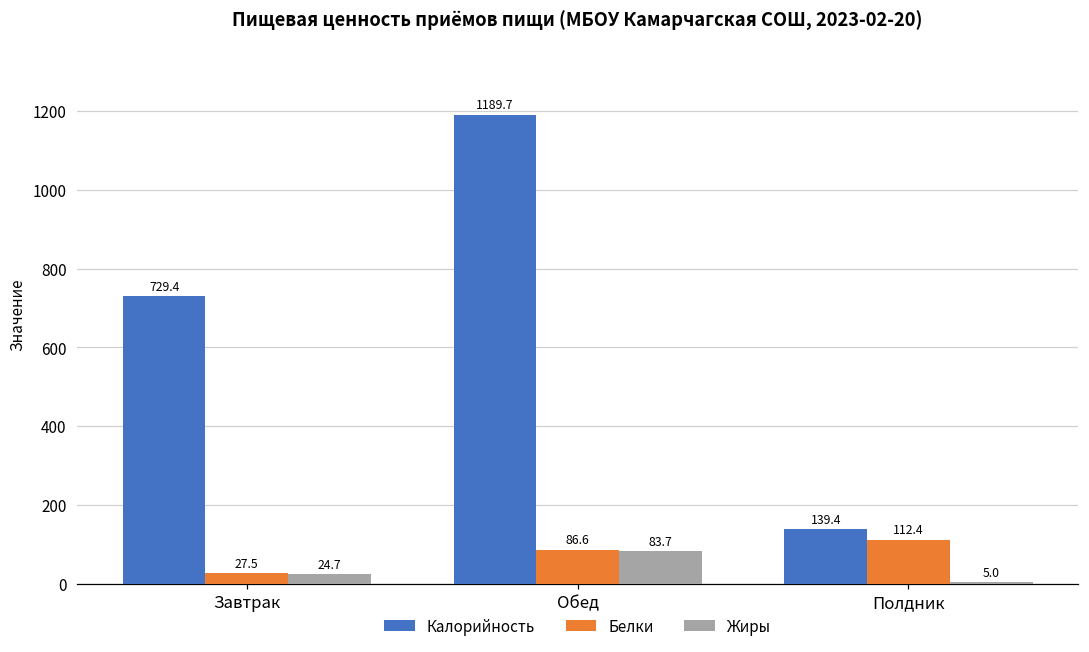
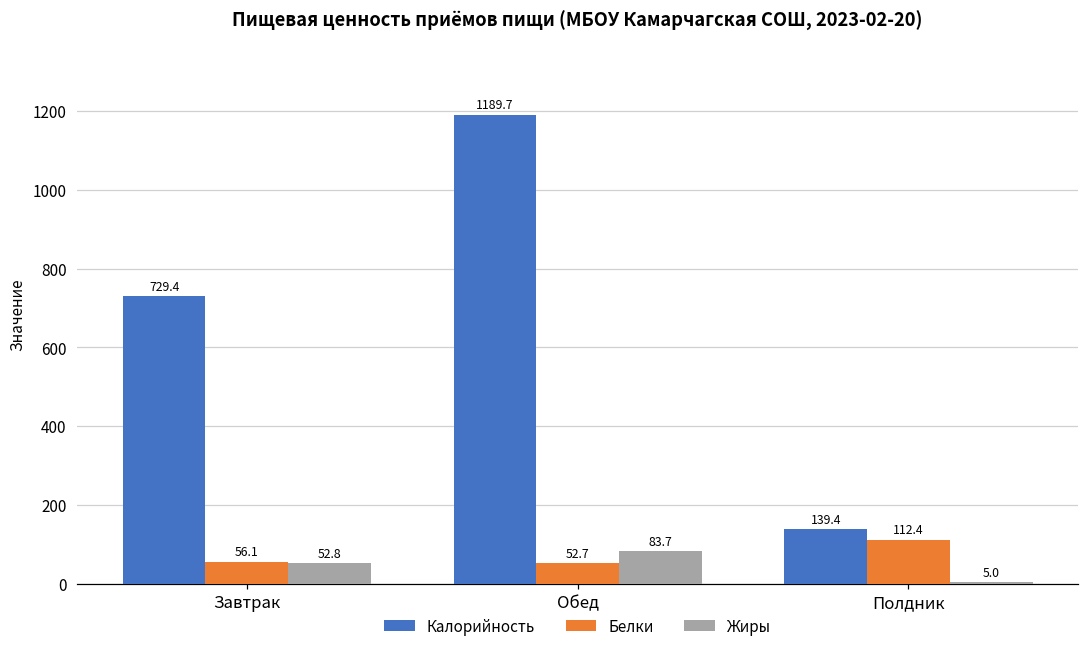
Белки, Завтрак: 27.5 -> 56.1
Жиры, Завтрак: 24.7 -> 52.8
Белки, Обед: 86.6 -> 52.7
